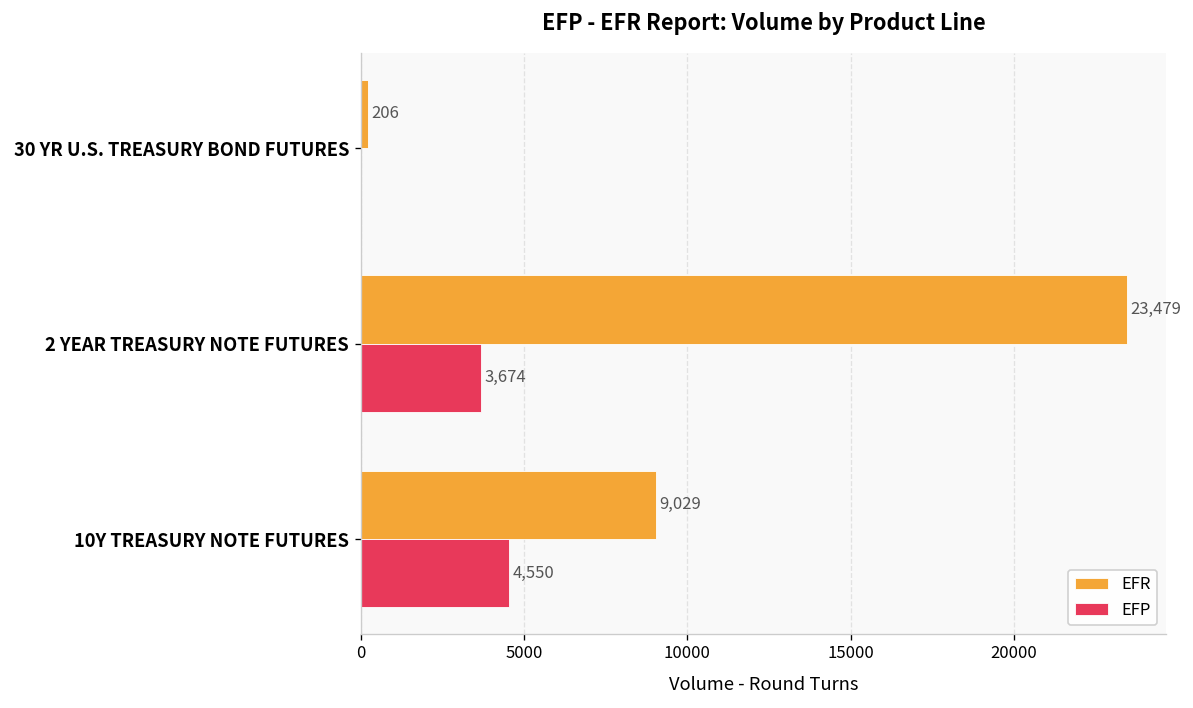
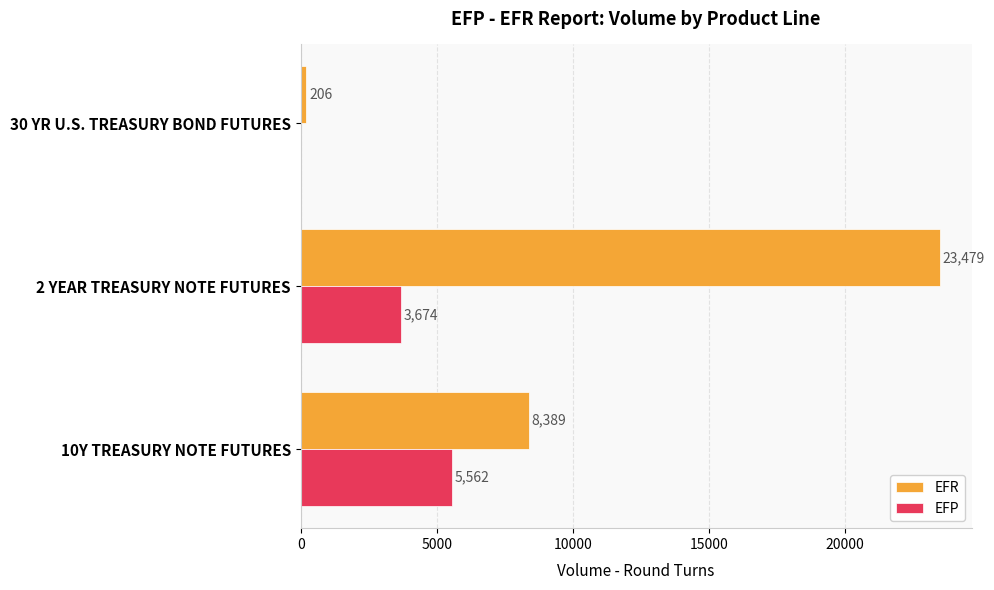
EFR, 10Y TREASURY NOTE FUTURES: 9,029 -> 8,389
EFP, 10Y TREASURY NOTE FUTURES: 4,550 -> 5,562
